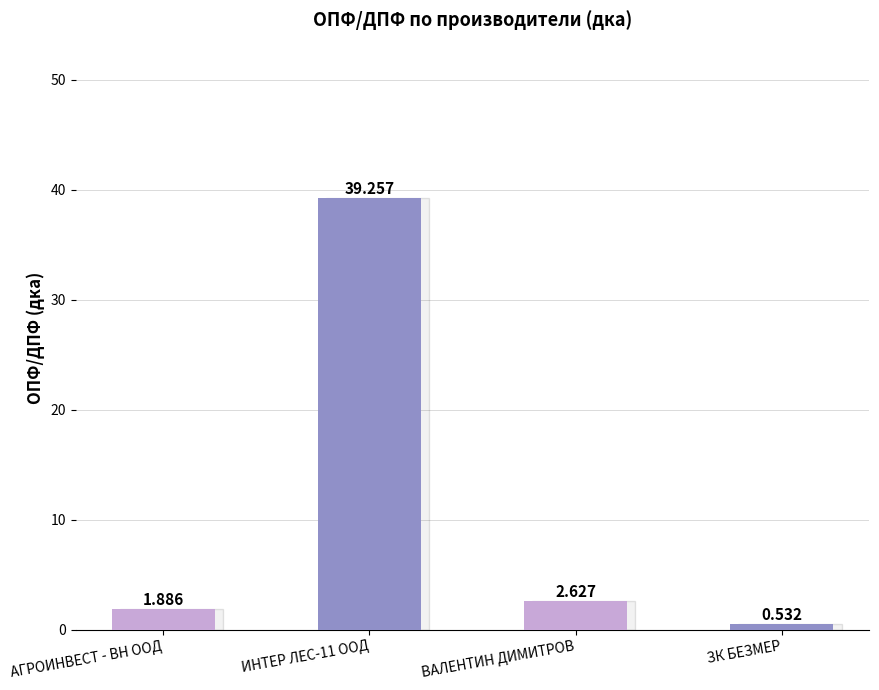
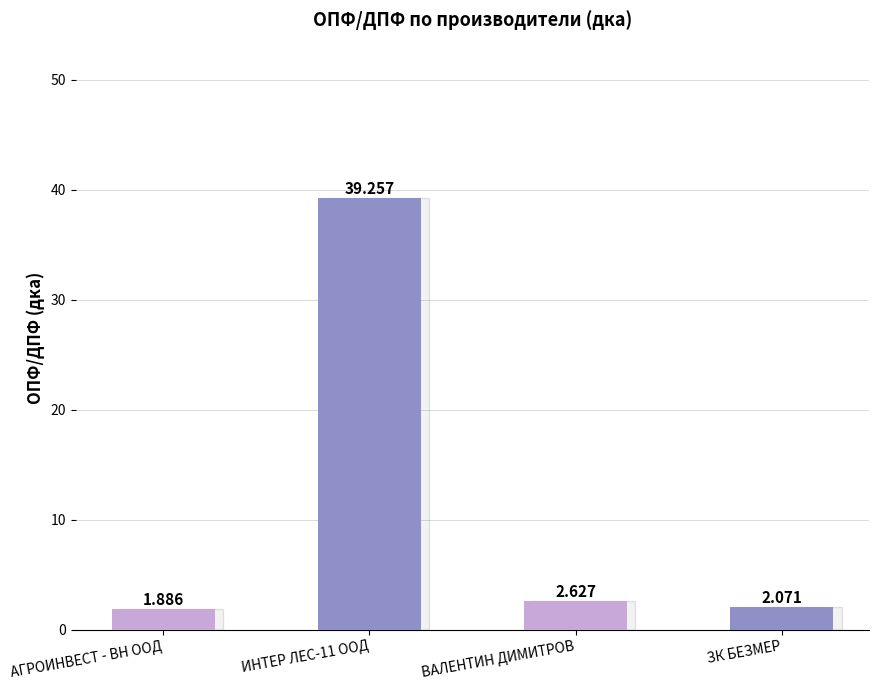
ЗК БЕЗМЕР: 0.532 -> 2.071
